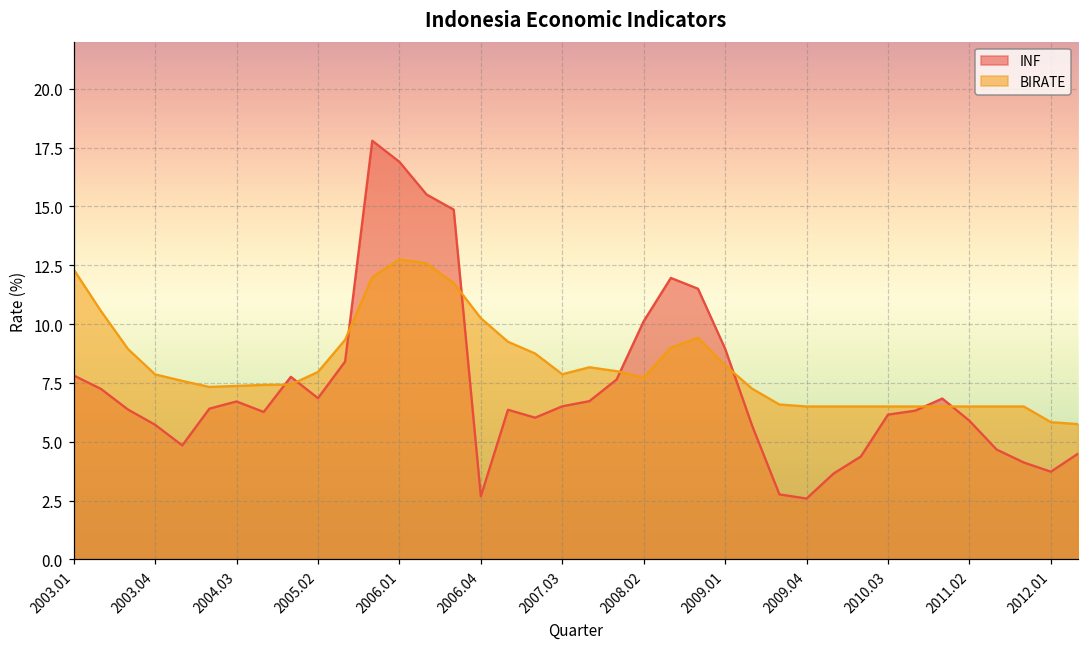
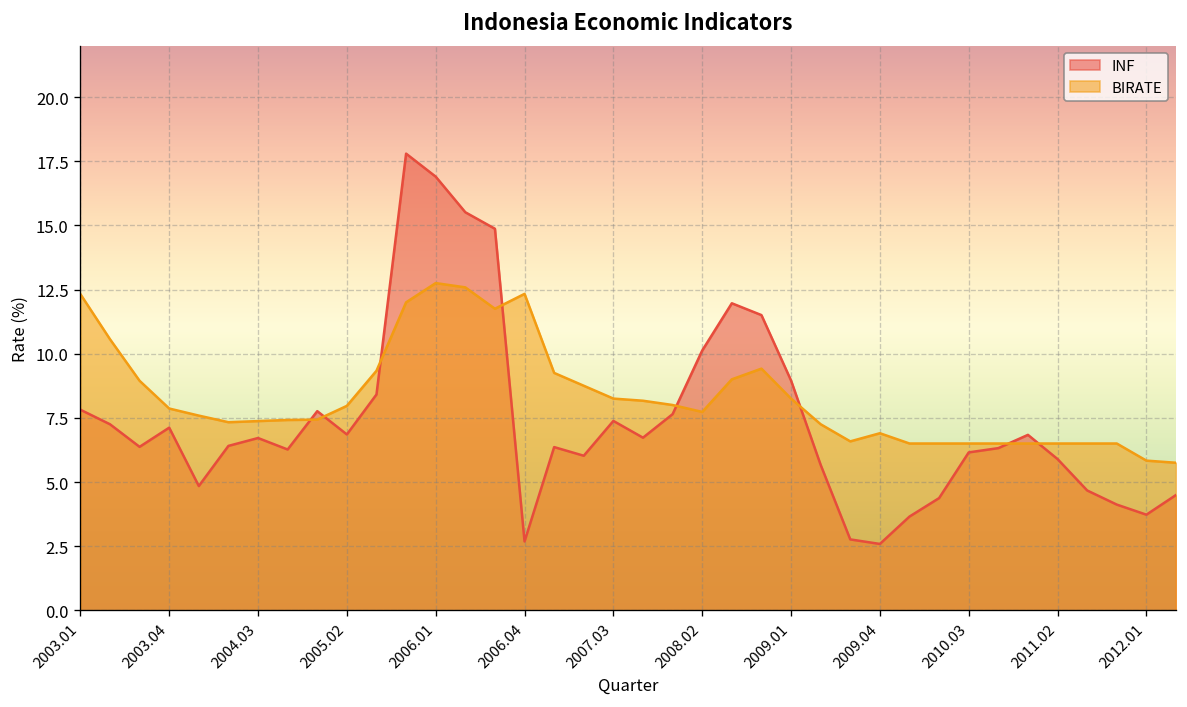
INF, 2003.04: 5.7 -> 7.1
BIRATE, 2006.04: 10.3 -> 12.3
INF, 2007.03: 6.5 -> 7.4
BIRATE, 2007.03: 7.9 -> 8.3
BIRATE, 2009.04: 6.5 -> 6.9
